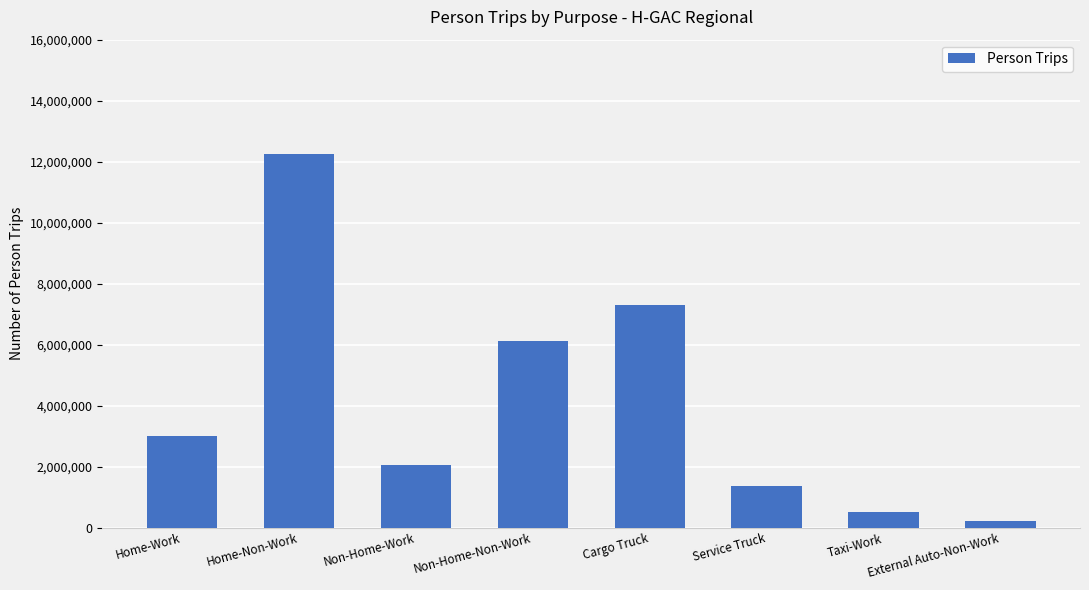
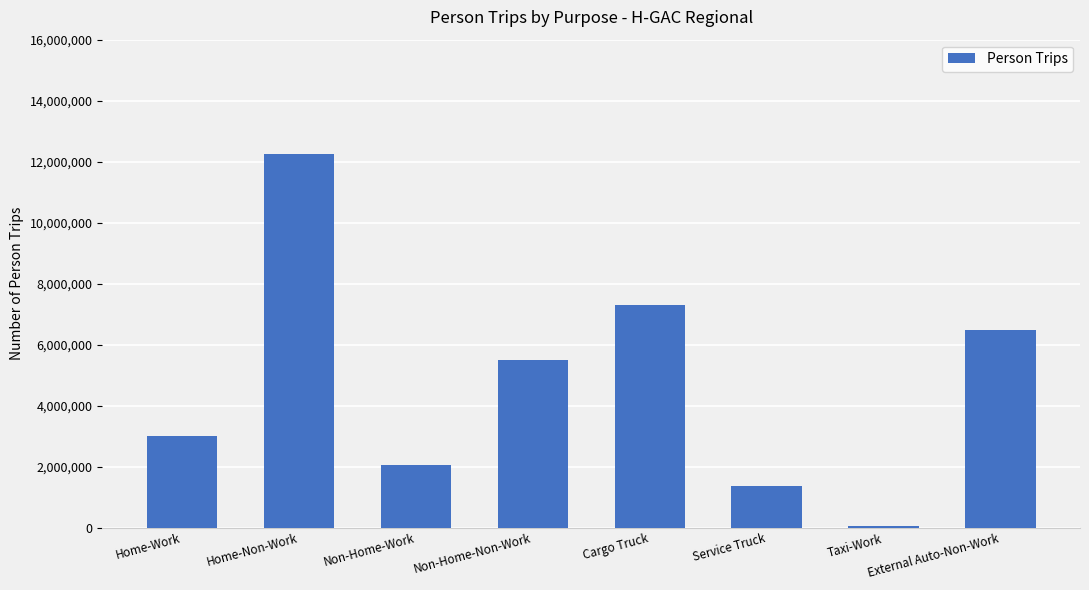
Non-Home-Non-Work: 6,100,000 -> 5,500,000
Taxi-Work: 500,000 -> 100,000
External Auto-Non-Work: 200,000 -> 6,500,000
